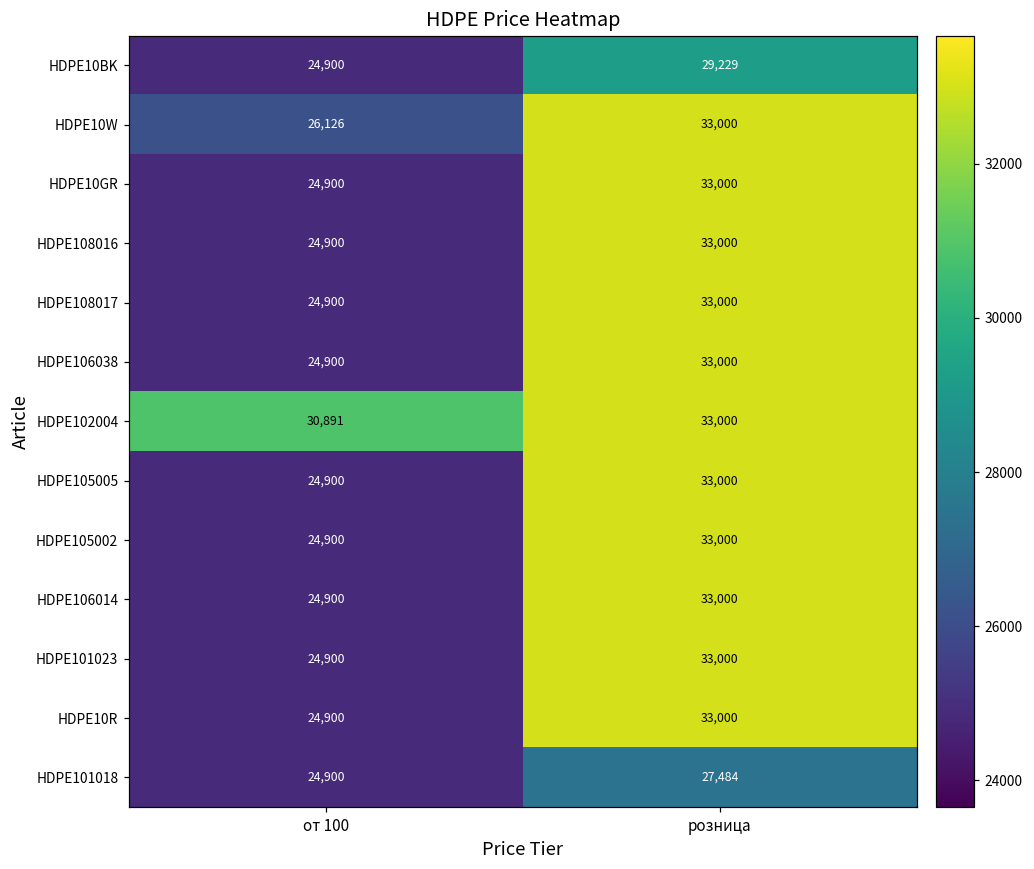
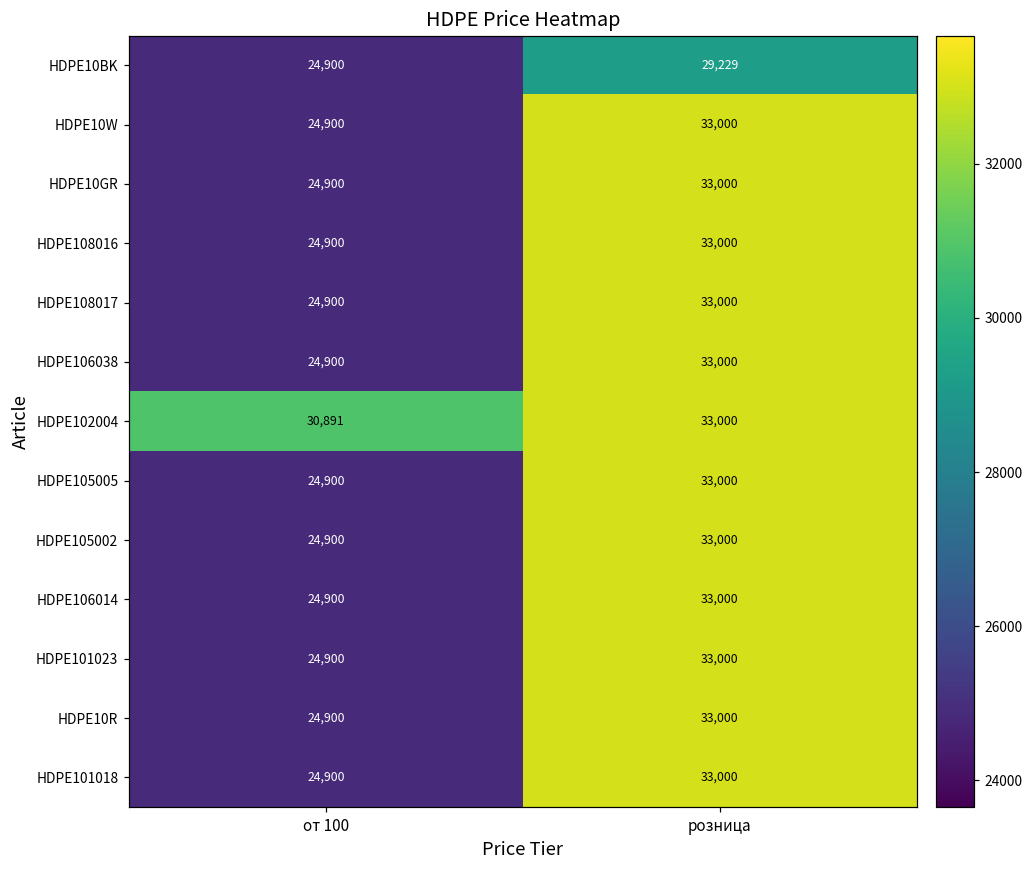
HDPE10W, от 100: 26,126 -> 24,900
HDPE101018, розница: 27,484 -> 33,000
